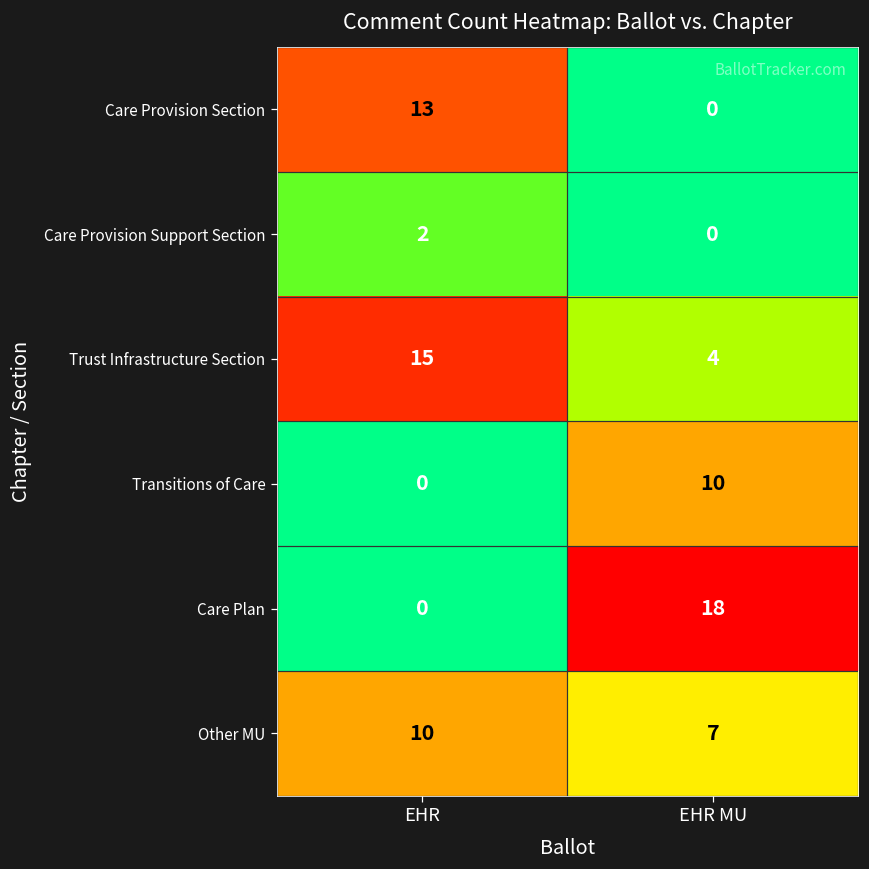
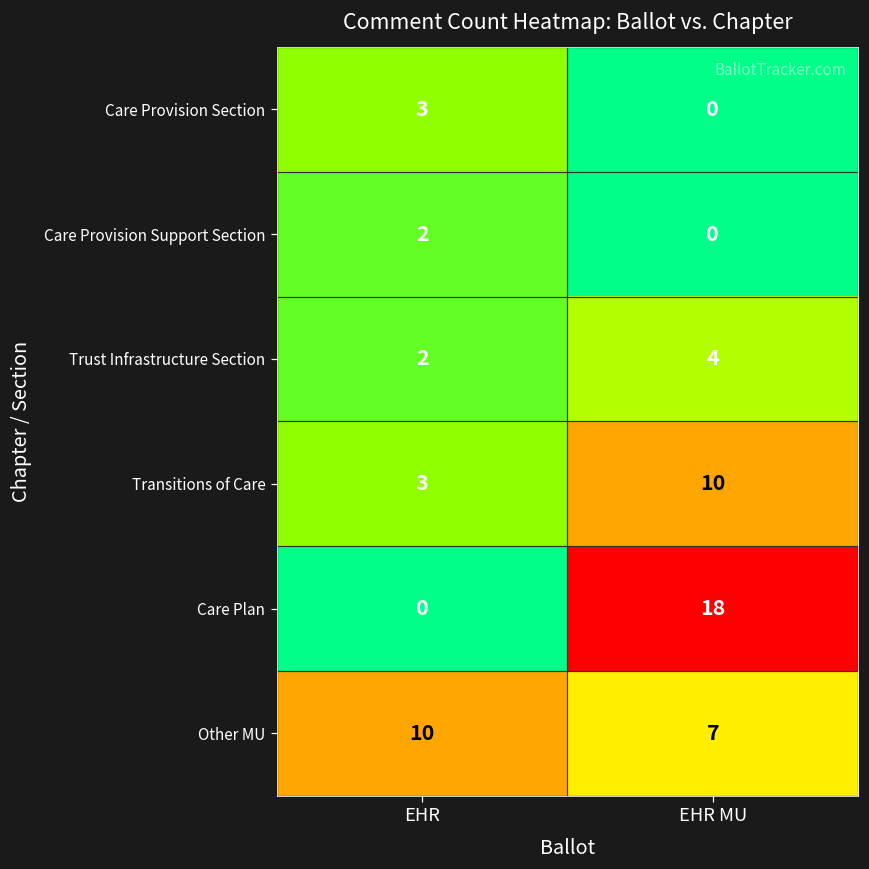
Care Provision Section, EHR: 13 -> 3
Trust Infrastructure Section, EHR: 15 -> 2
Transitions of Care, EHR: 0 -> 3
